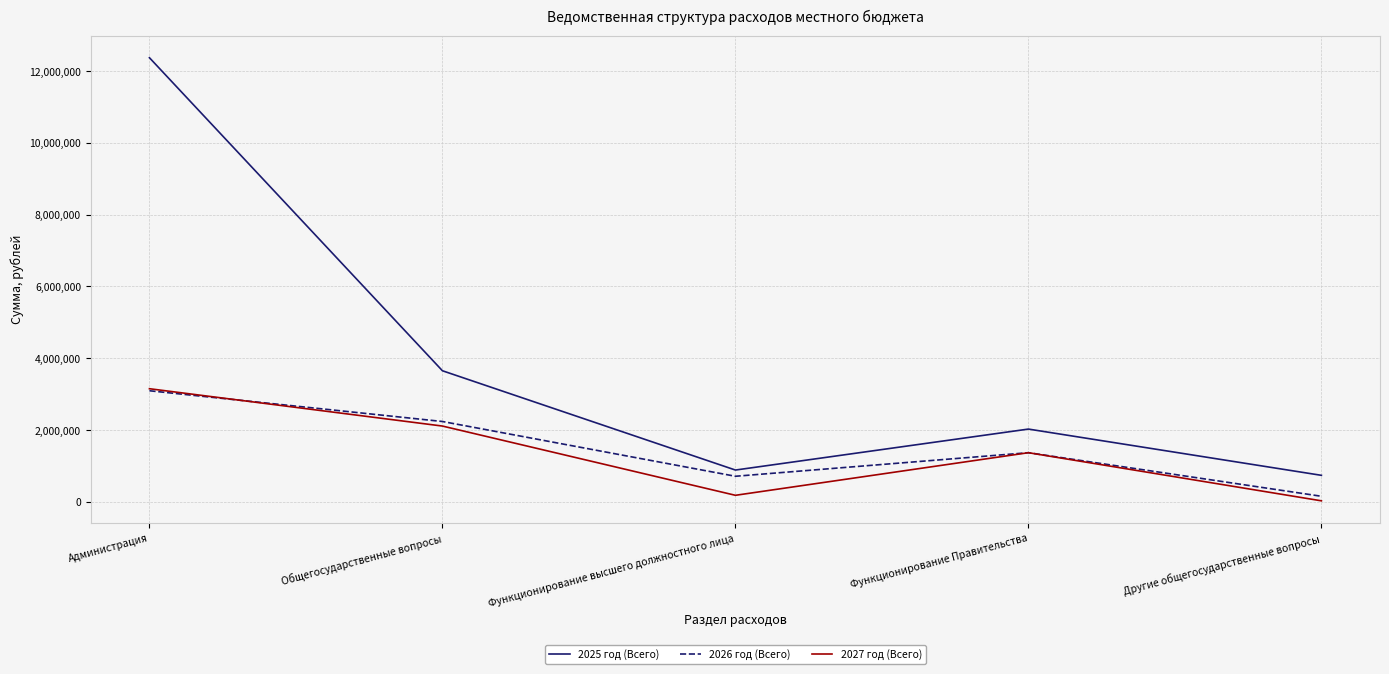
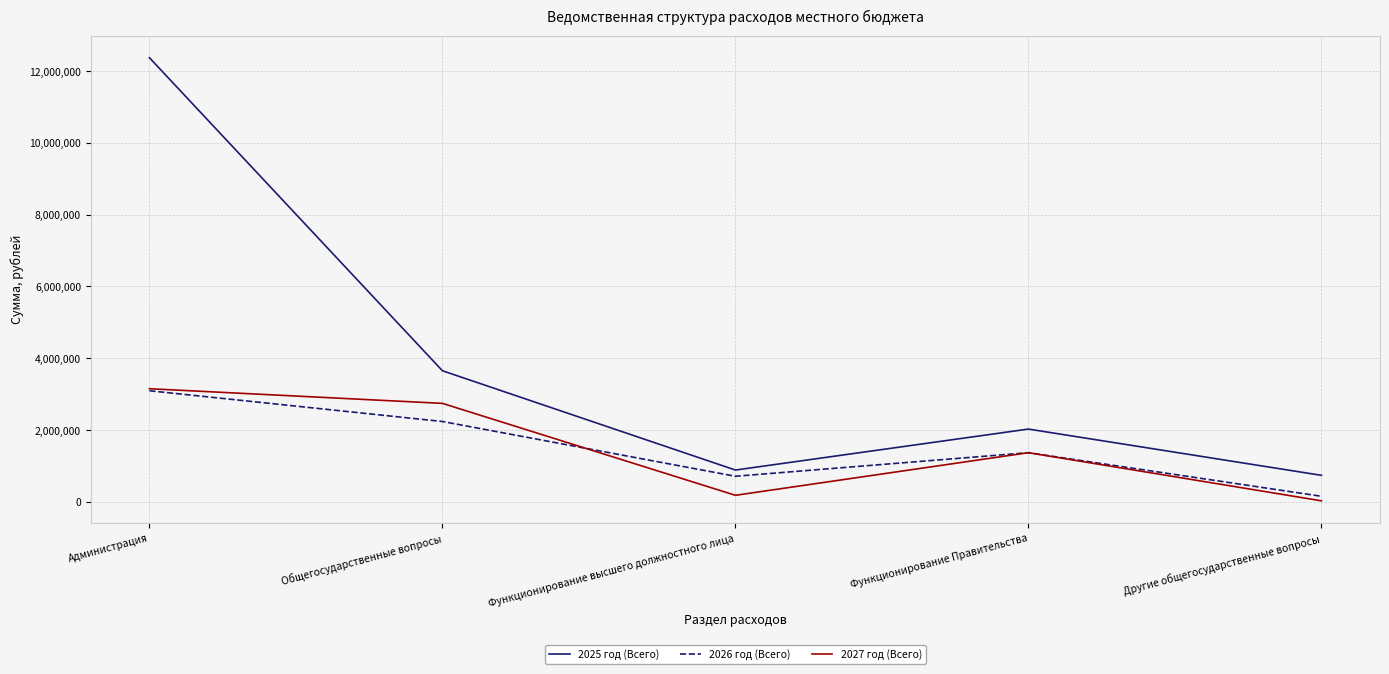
2027 год (Всего), Общегосударственные вопросы: 2,100,000 -> 2,700,000
